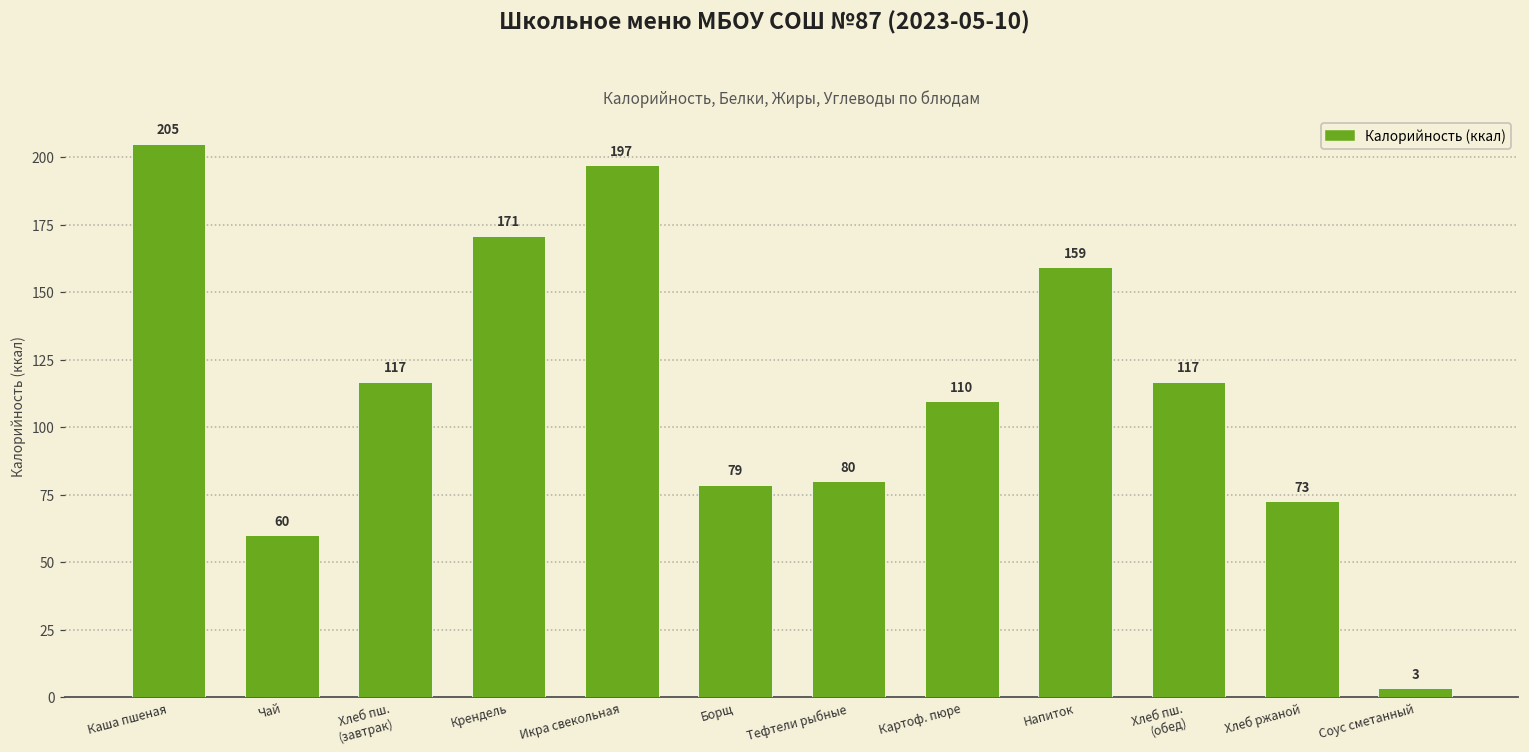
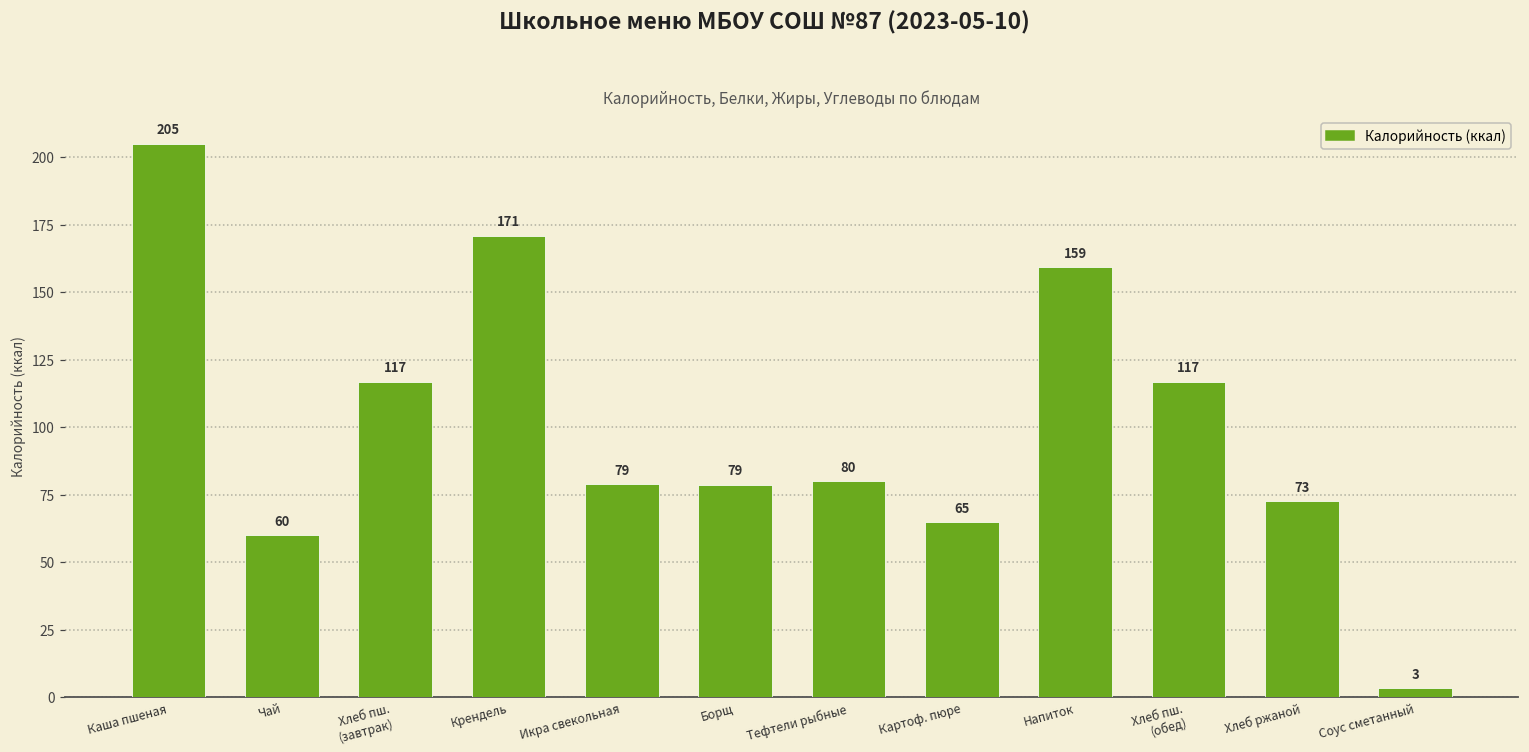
Икра свекольная: 197 -> 79
Картоф. пюре: 110 -> 65
